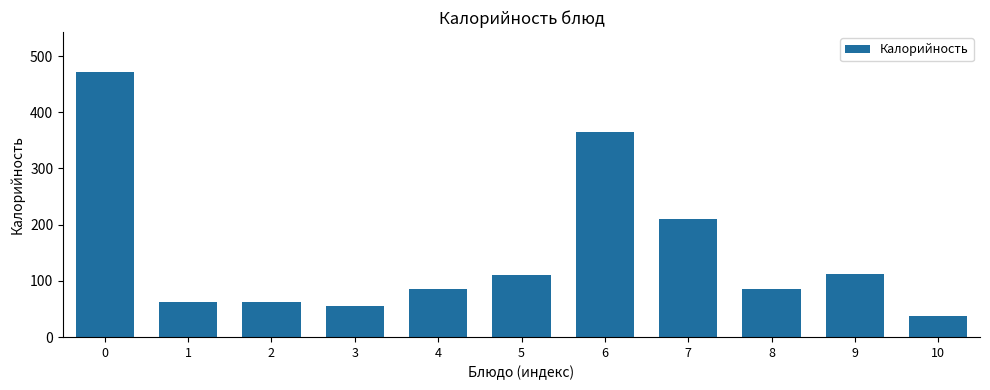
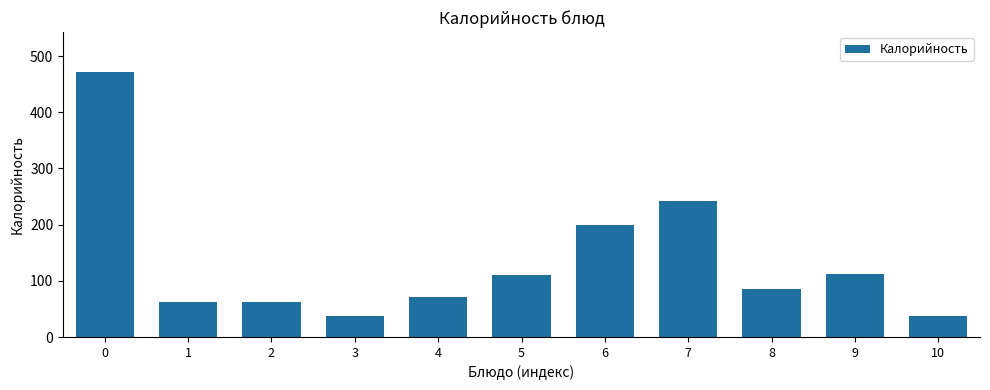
3: 60 -> 40
4: 90 -> 70
6: 370 -> 200
7: 210 -> 240
